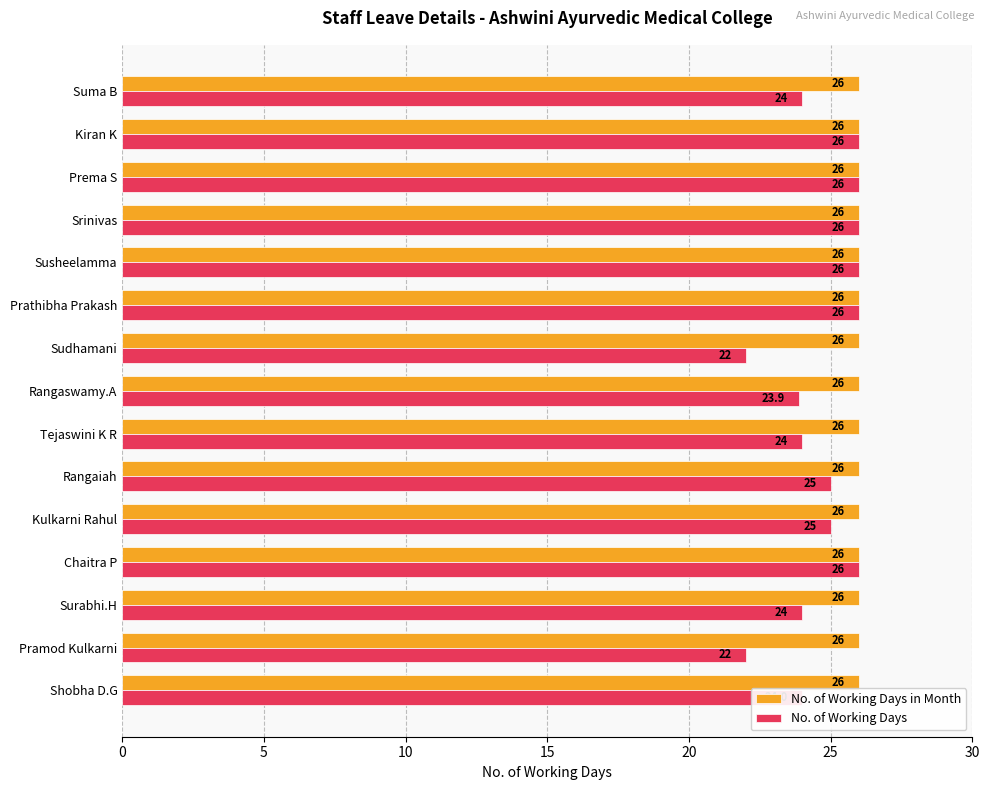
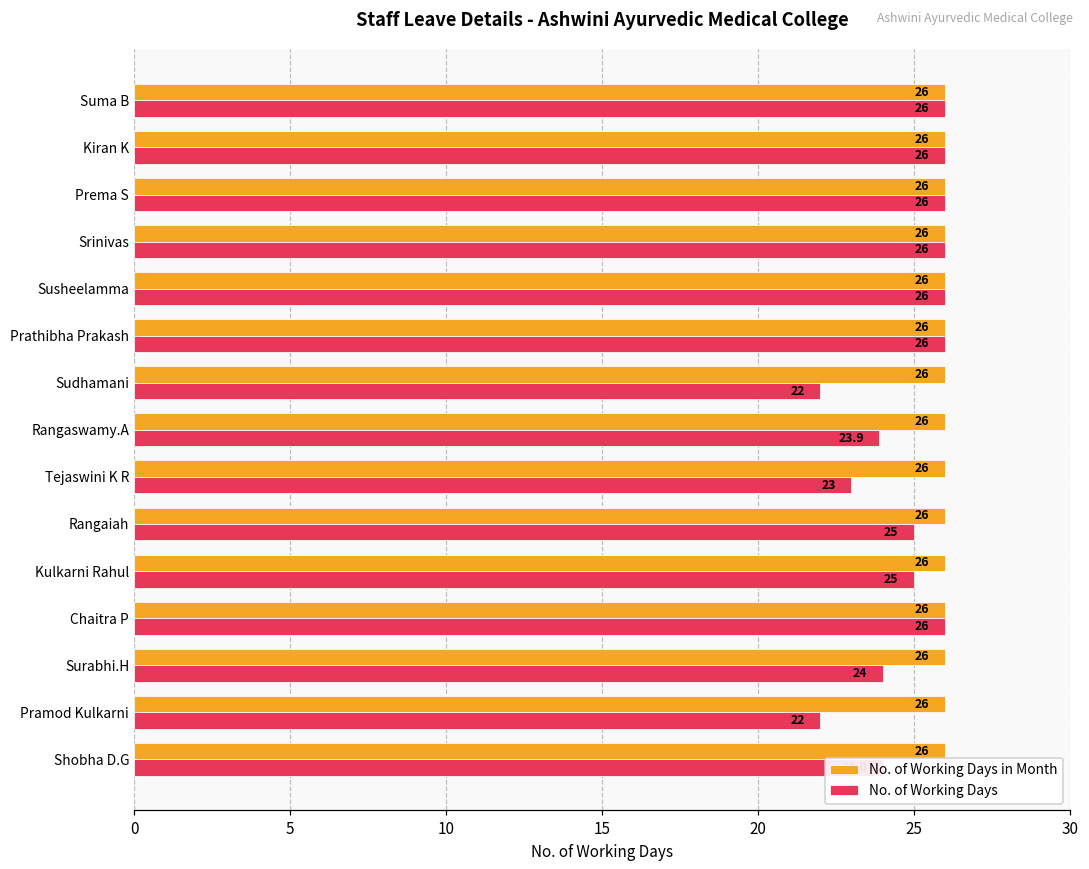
No. of Working Days, Suma B: 24 -> 26
No. of Working Days, Tejaswini K R: 24 -> 23
